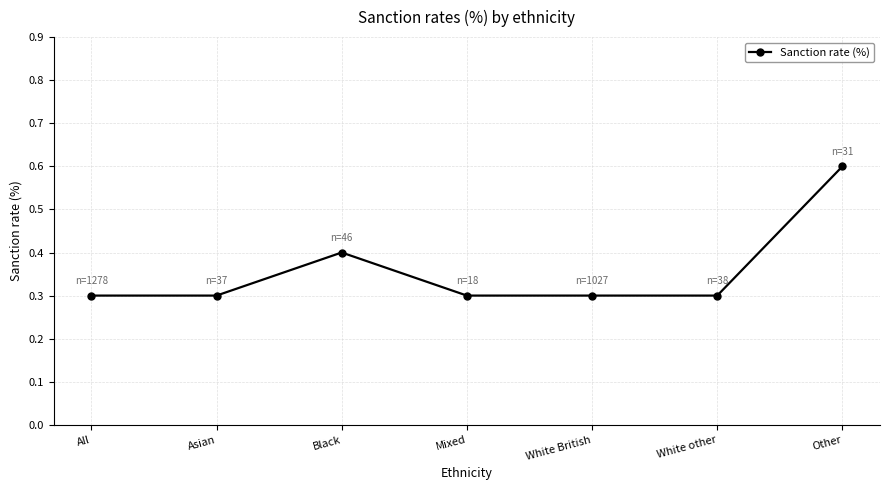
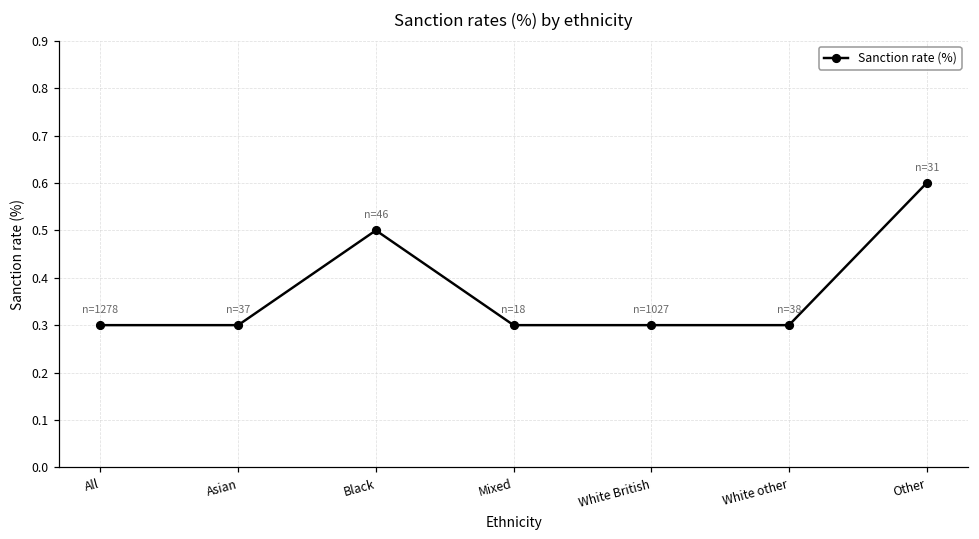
Black: 0.4 -> 0.5
